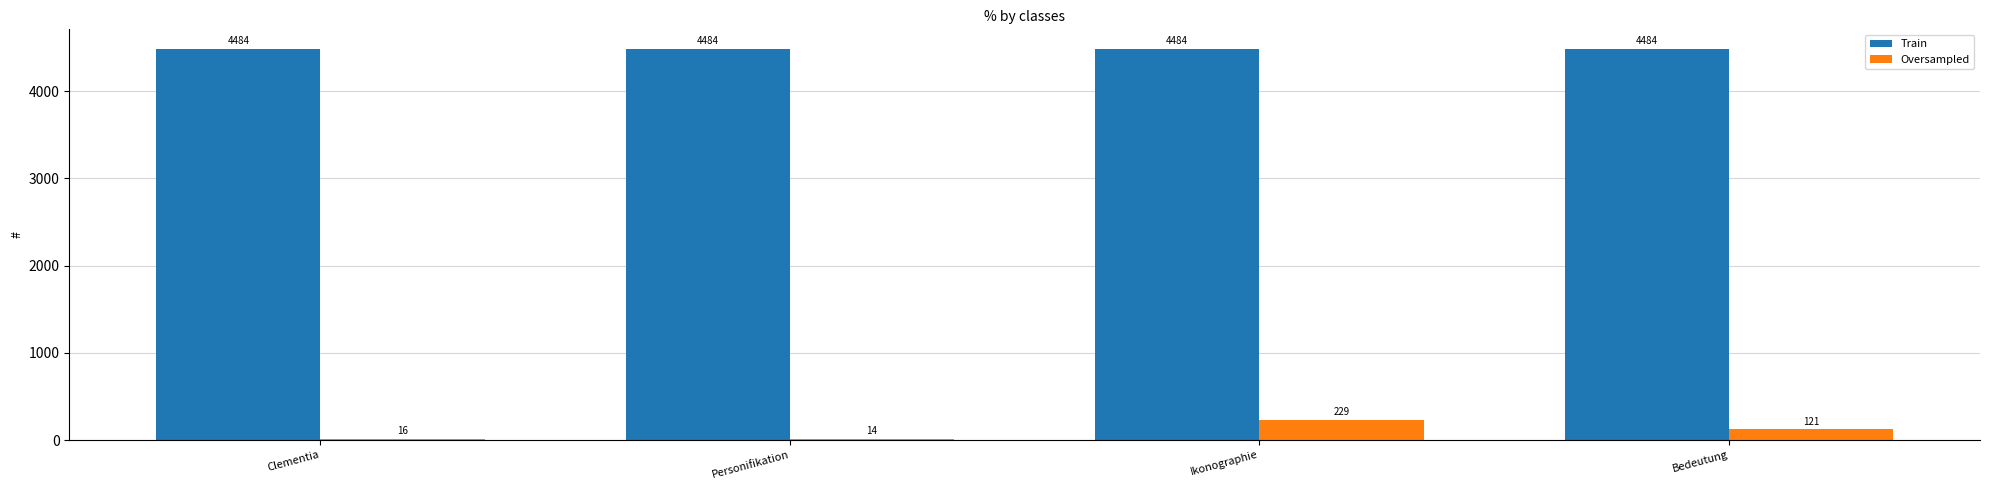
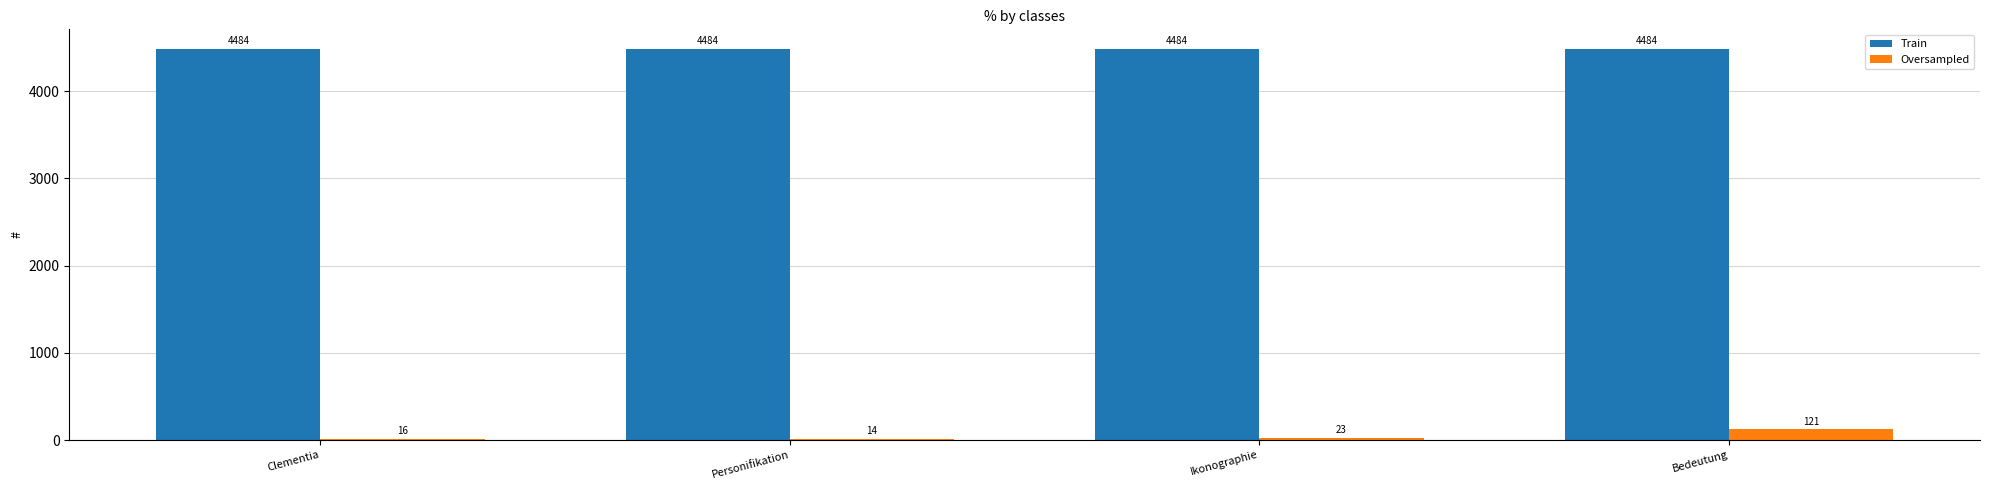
Oversampled, Ikonographie: 229 -> 23
